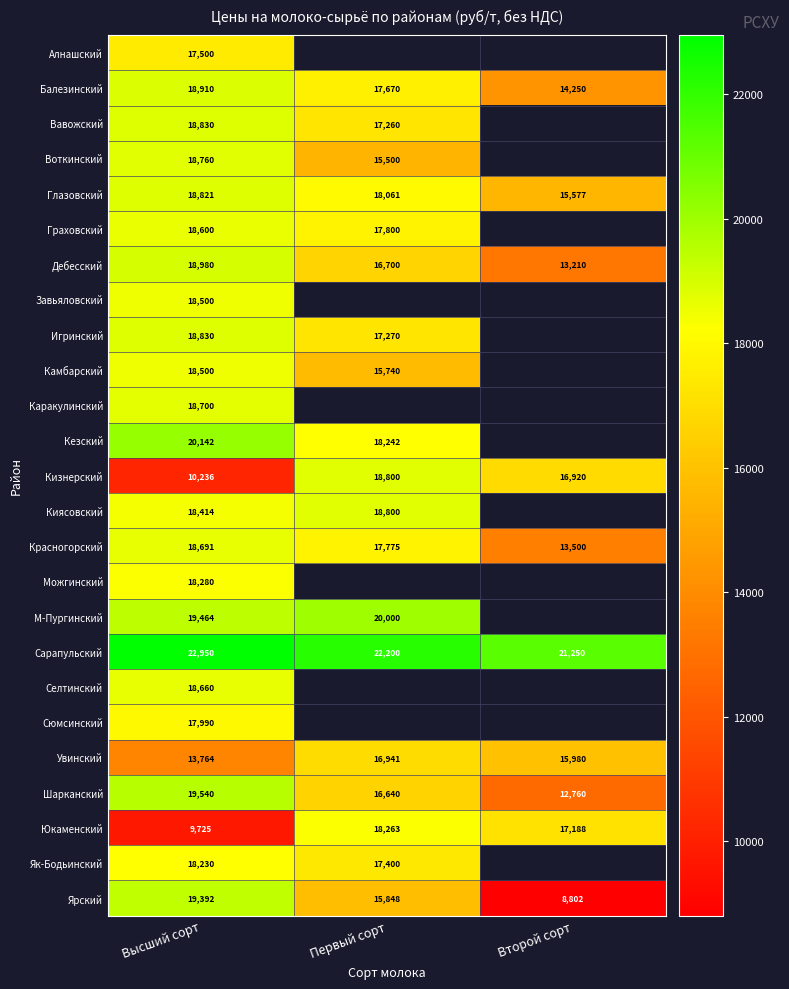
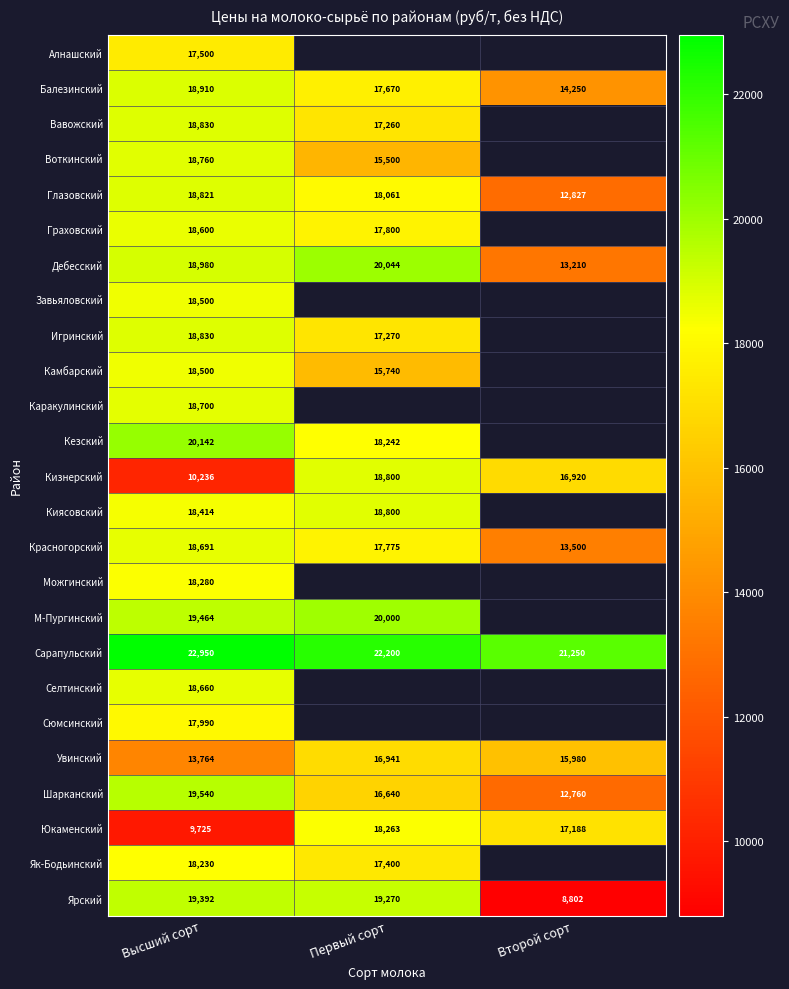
Глазовский, Второй сорт: 15,577 -> 12,827
Дебесский, Первый сорт: 16,700 -> 20,044
Ярский, Первый сорт: 15,848 -> 19,270
